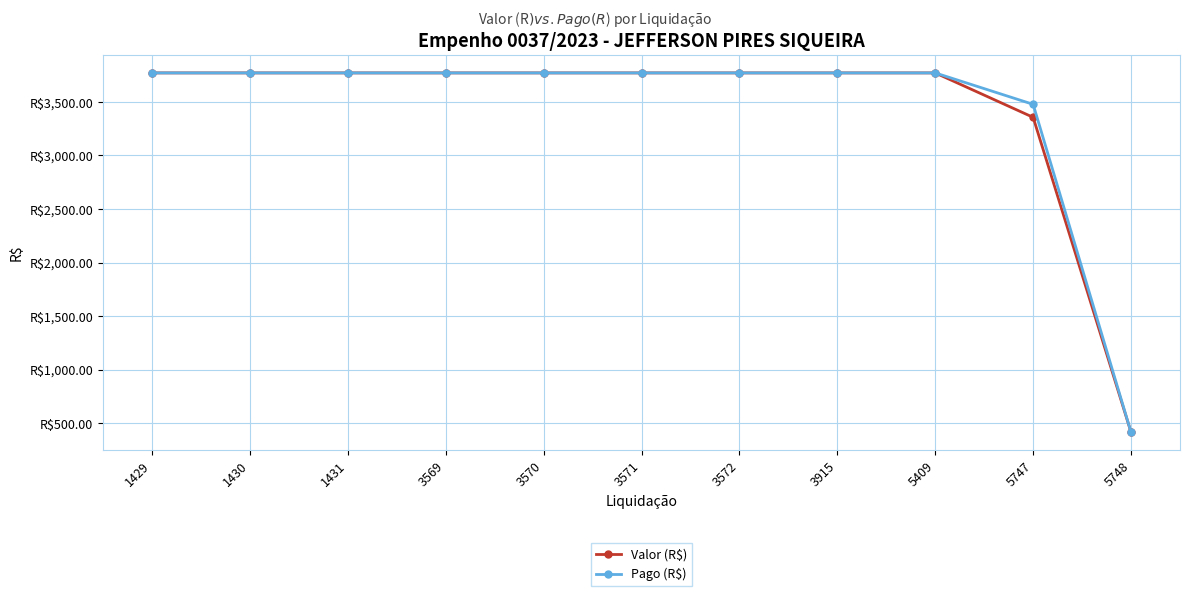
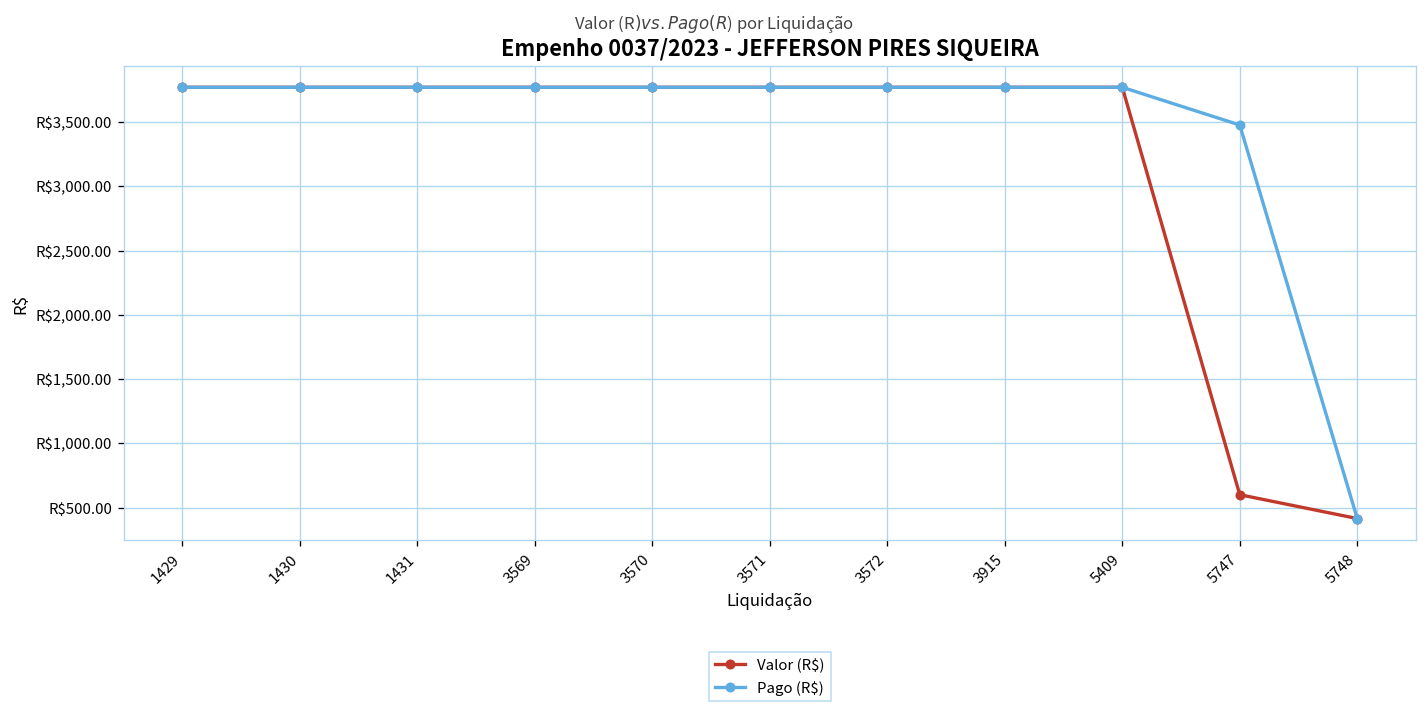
Valor (R$), 5747: R$3,360 -> R$600
